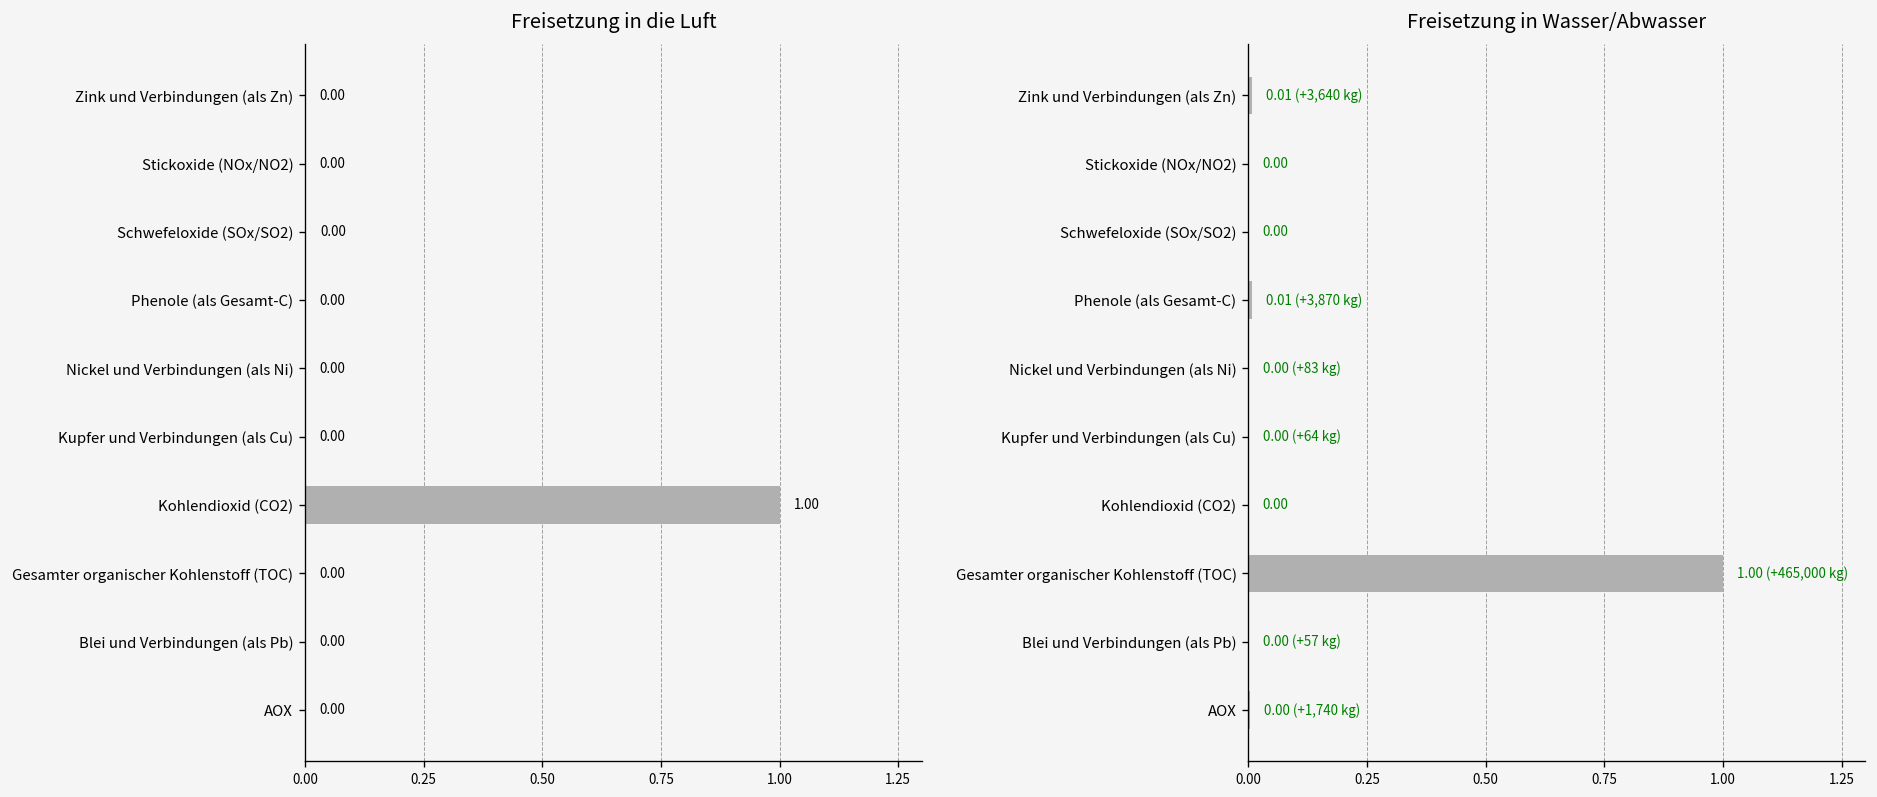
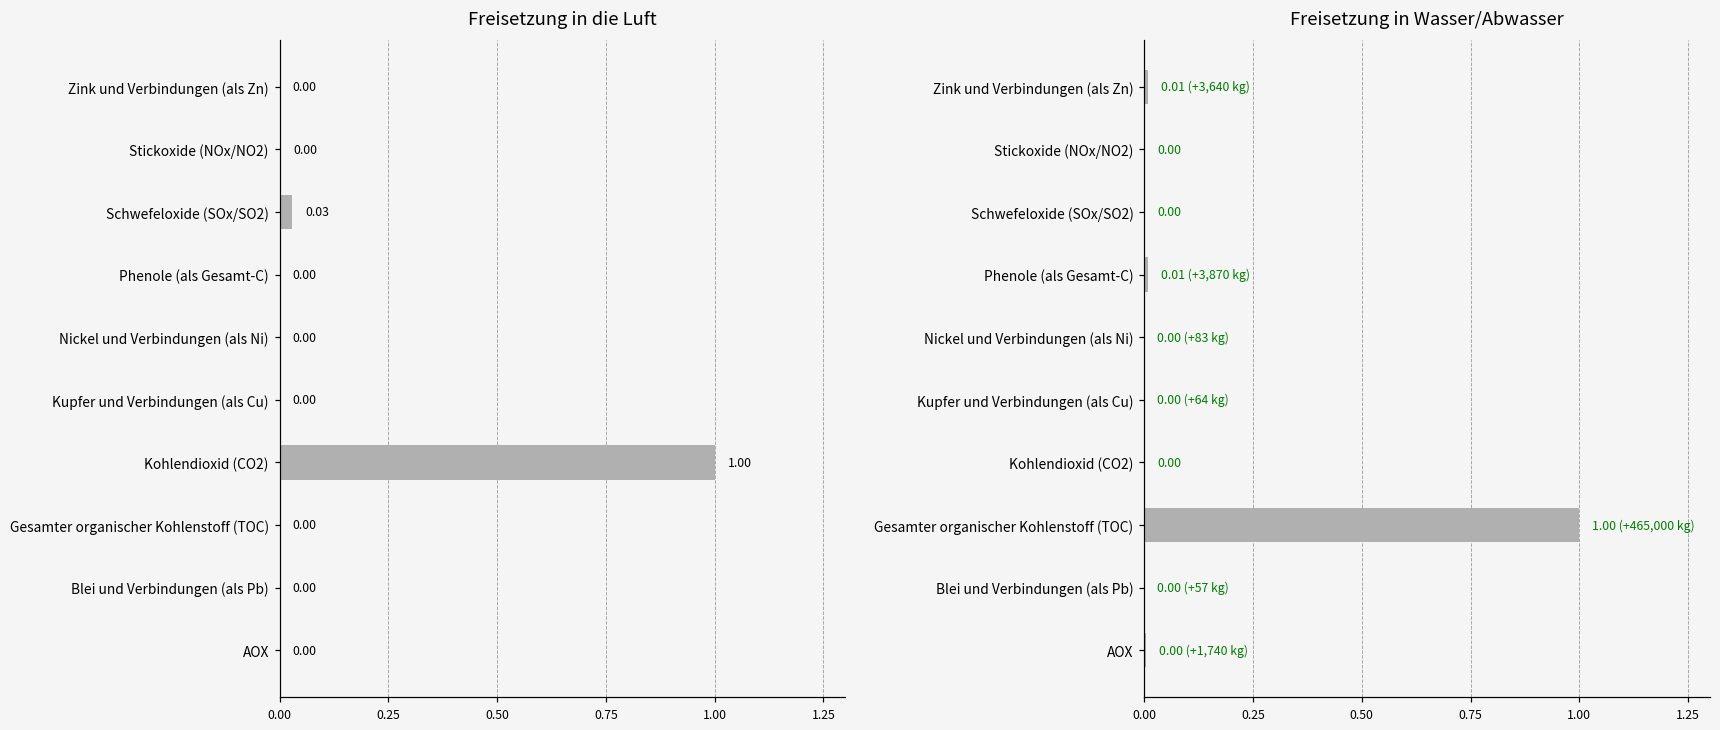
Freisetzung in die Luft, Schwefeloxide (SOx/SO2): 0.00 -> 0.03
